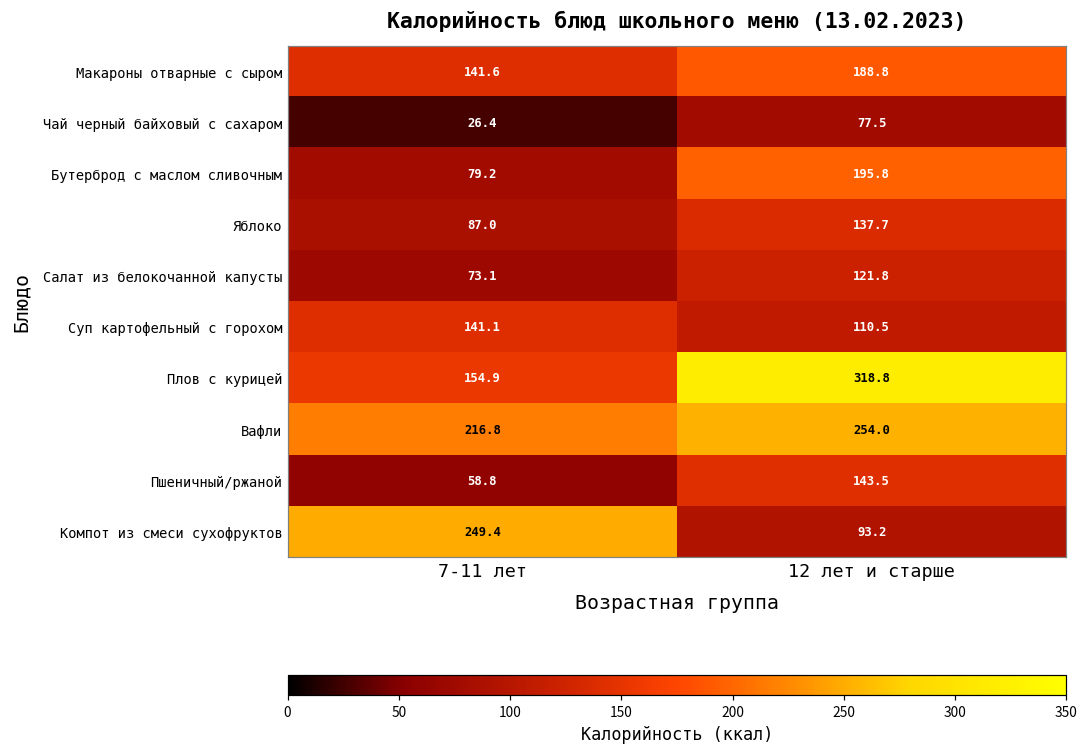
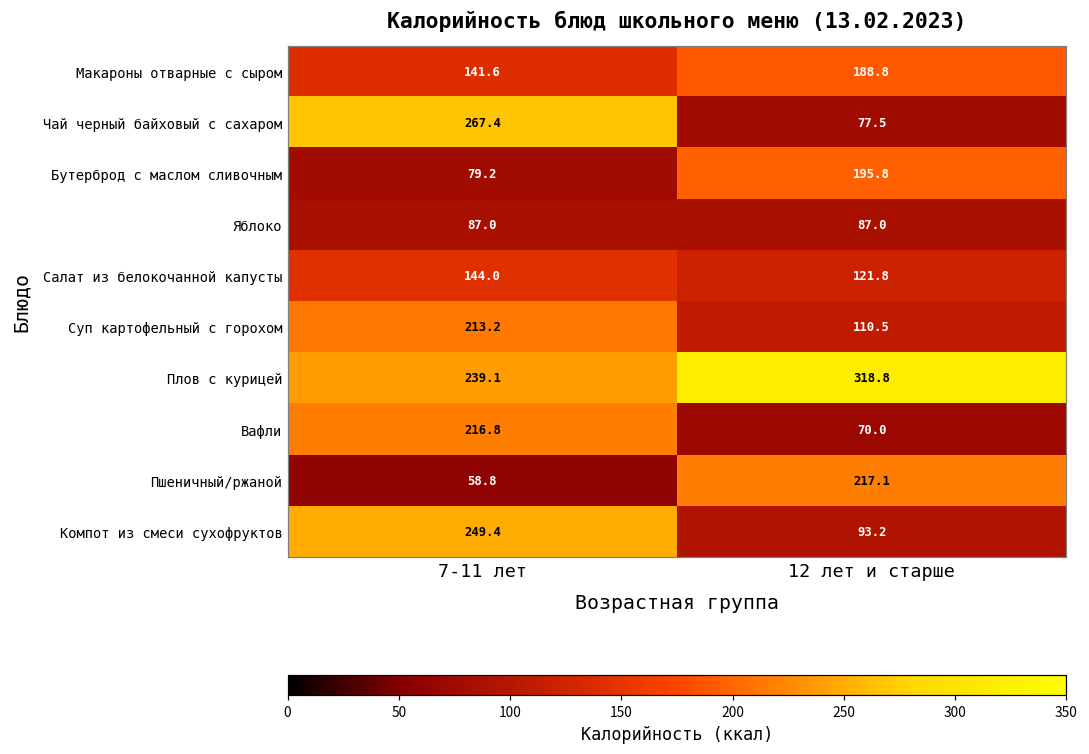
Чай черный байховый с сахаром, 7-11 лет: 26.4 -> 267.4
Яблоко, 12 лет и старше: 137.7 -> 87.0
Салат из белокочанной капусты, 7-11 лет: 73.1 -> 144.0
Суп картофельный с горохом, 7-11 лет: 141.1 -> 213.2
Плов с курицей, 7-11 лет: 154.9 -> 239.1
Вафли, 12 лет и старше: 254.0 -> 70.0
Пшеничный/ржаной, 12 лет и старше: 143.5 -> 217.1
